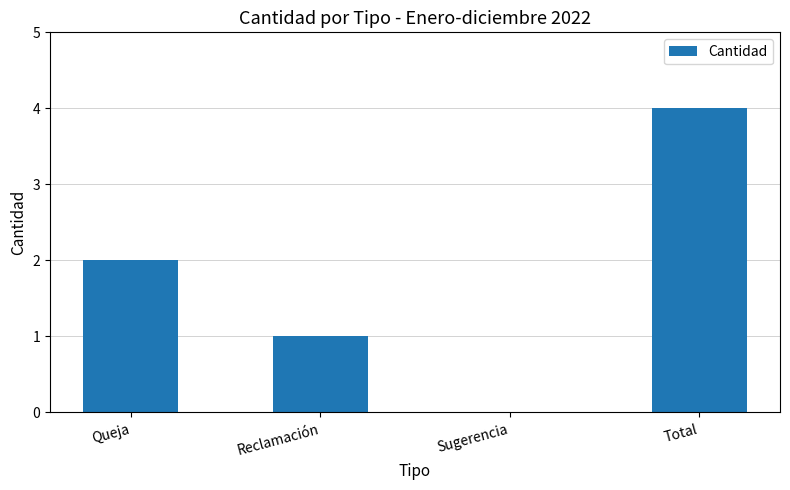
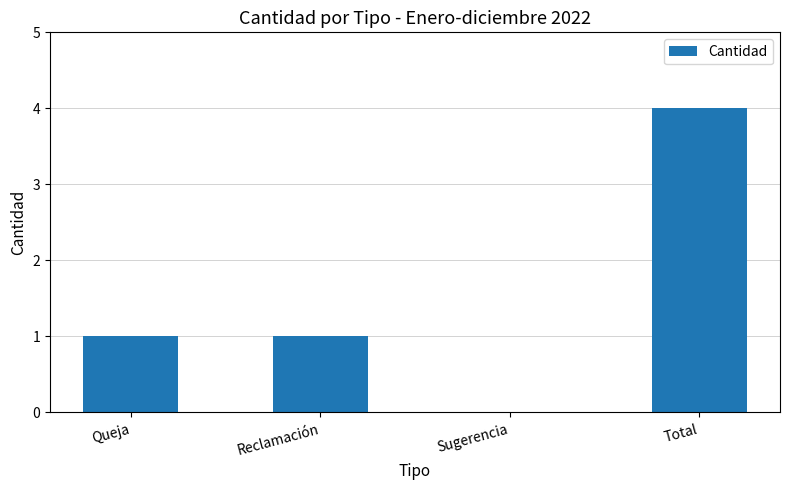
Queja: 2 -> 1
